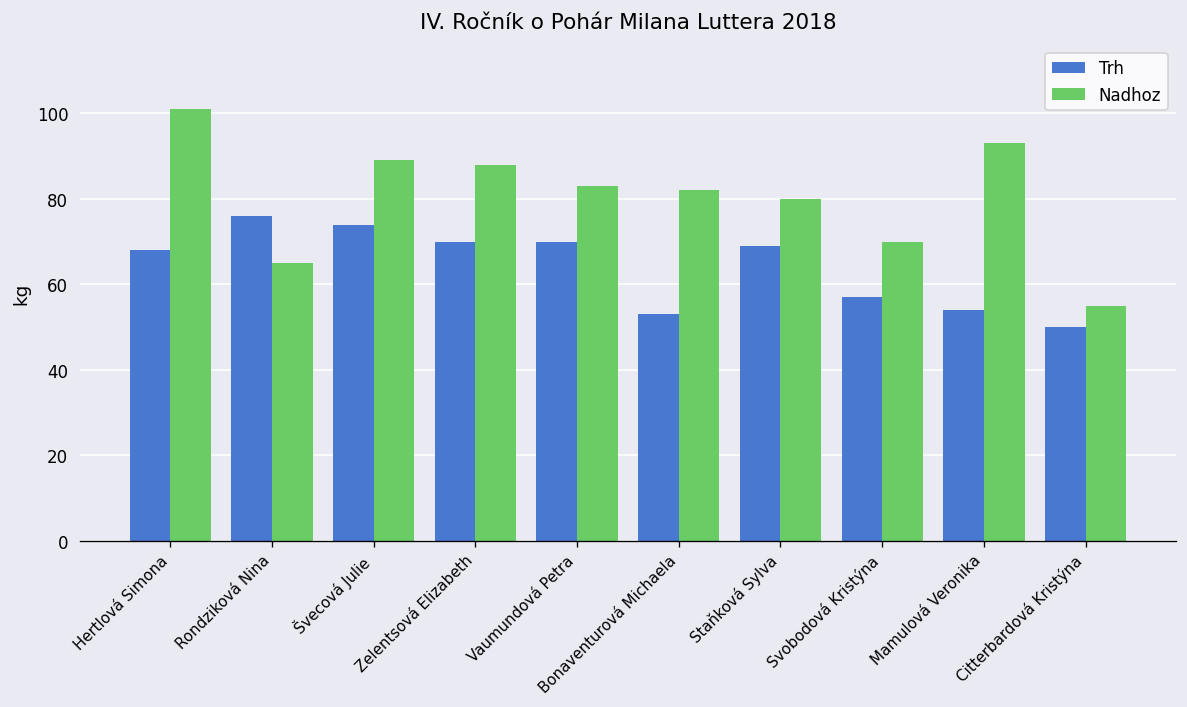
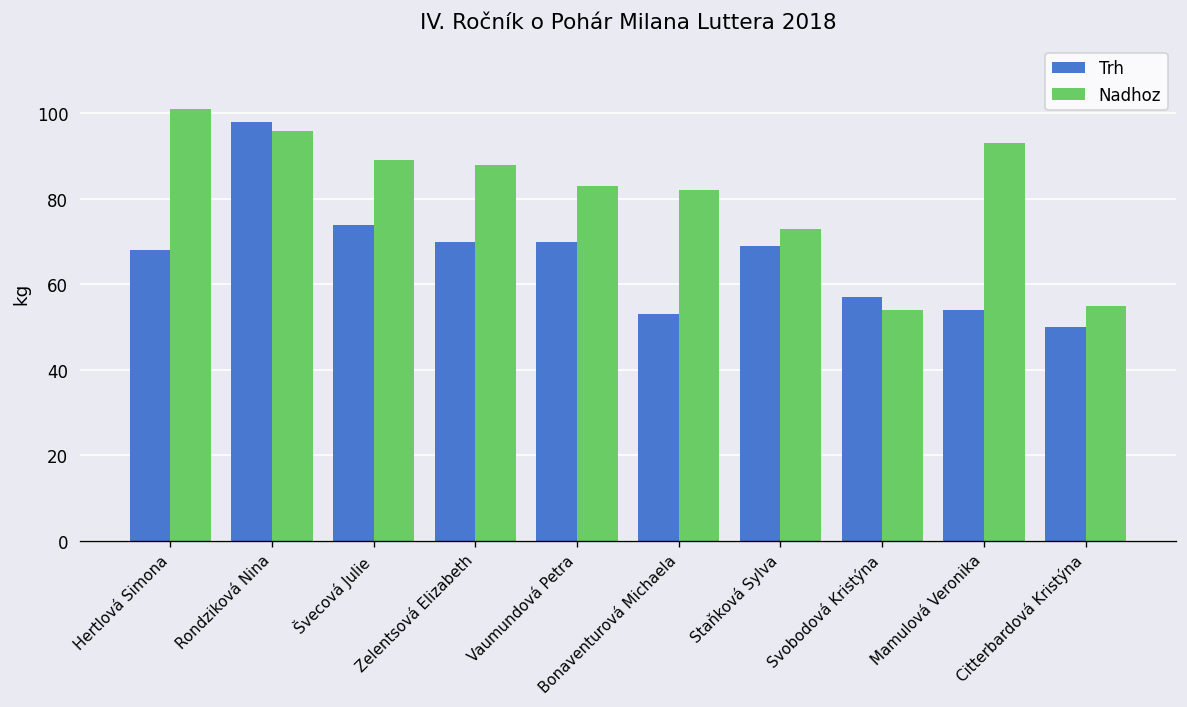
Trh, Rondziková Nina: 76 -> 98
Nadhoz, Rondziková Nina: 65 -> 96
Nadhoz, Staňková Sylva: 80 -> 73
Nadhoz, Svobodová Kristýna: 70 -> 54
